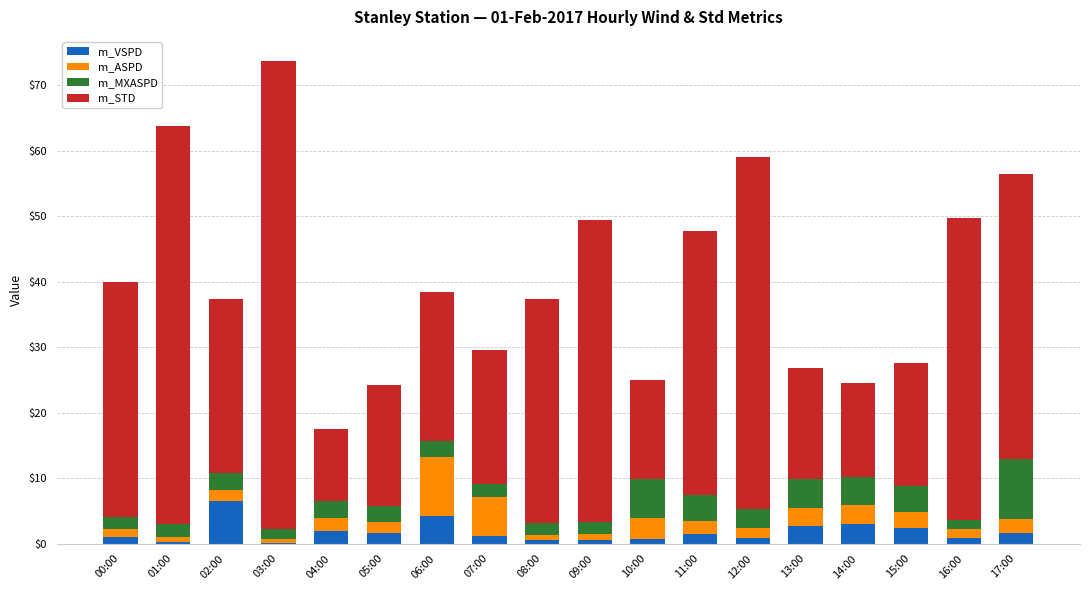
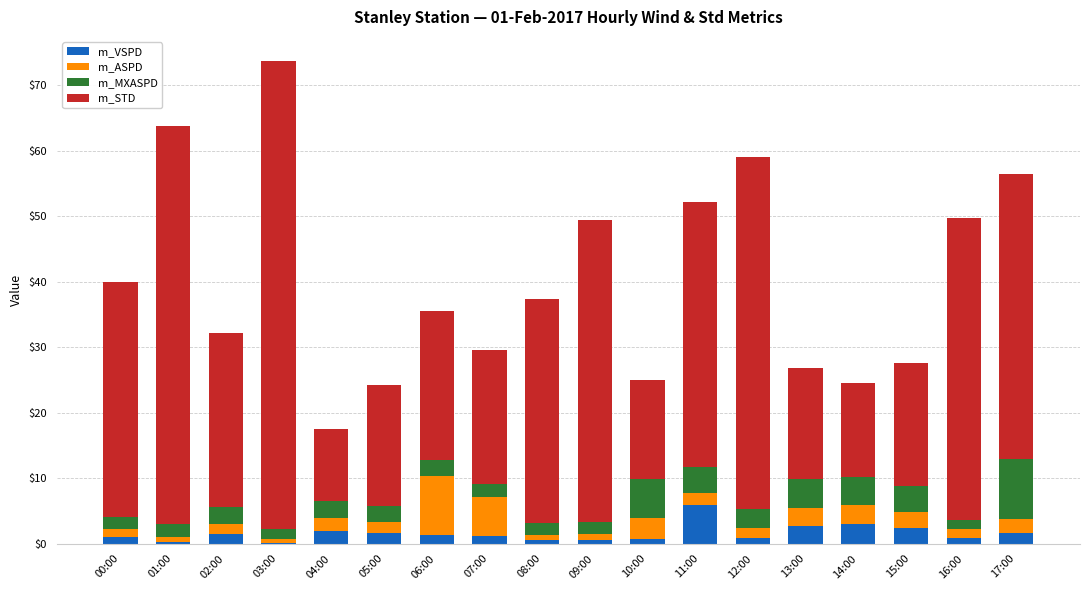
m_VSPD, 02:00: $7 -> $1
m_VSPD, 06:00: $4 -> $1
m_VSPD, 11:00: $1 -> $6
